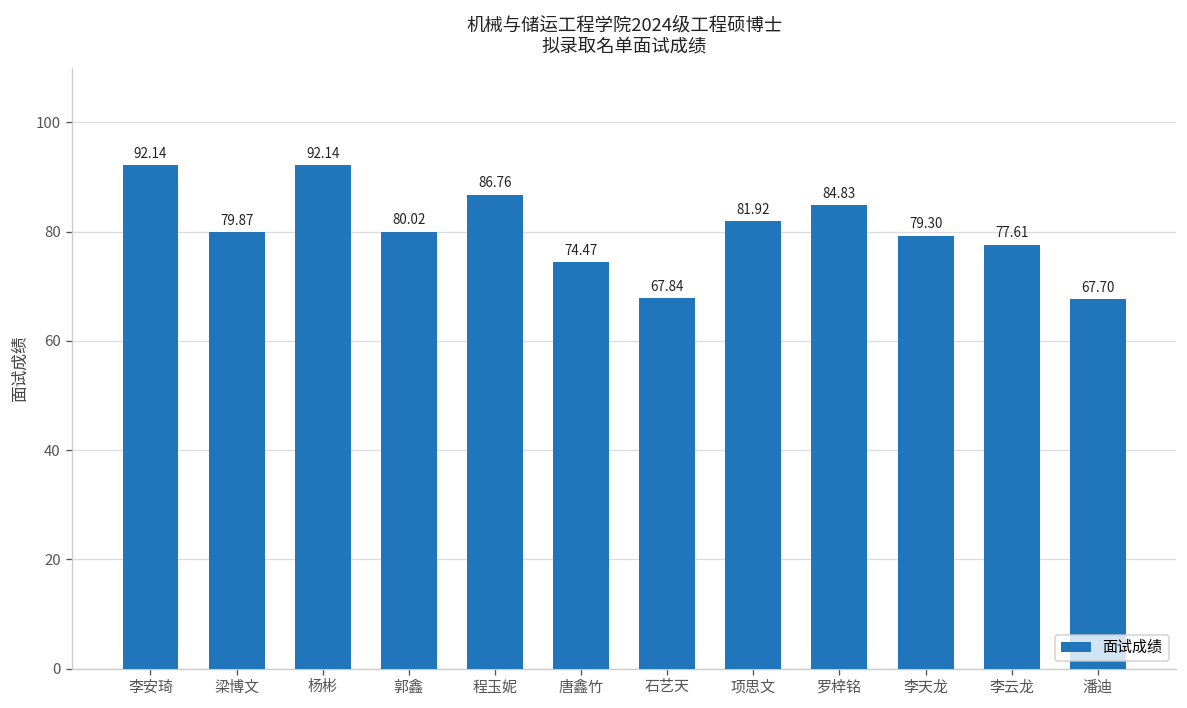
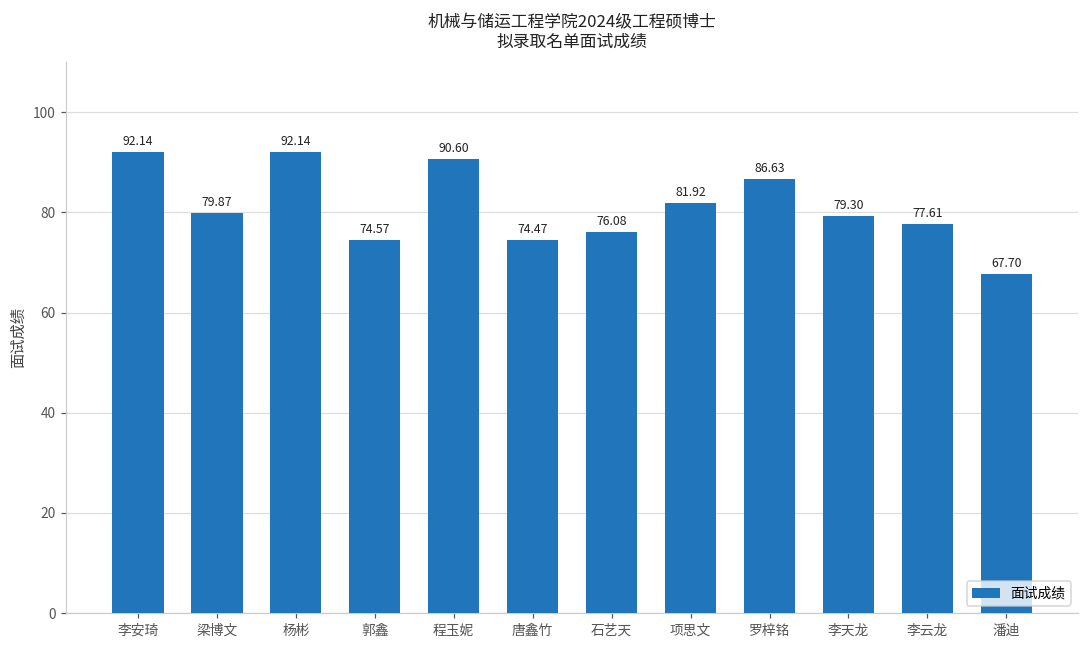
郭鑫: 80.02 -> 74.57
程玉妮: 86.76 -> 90.60
石艺天: 67.84 -> 76.08
罗梓铭: 84.83 -> 86.63
